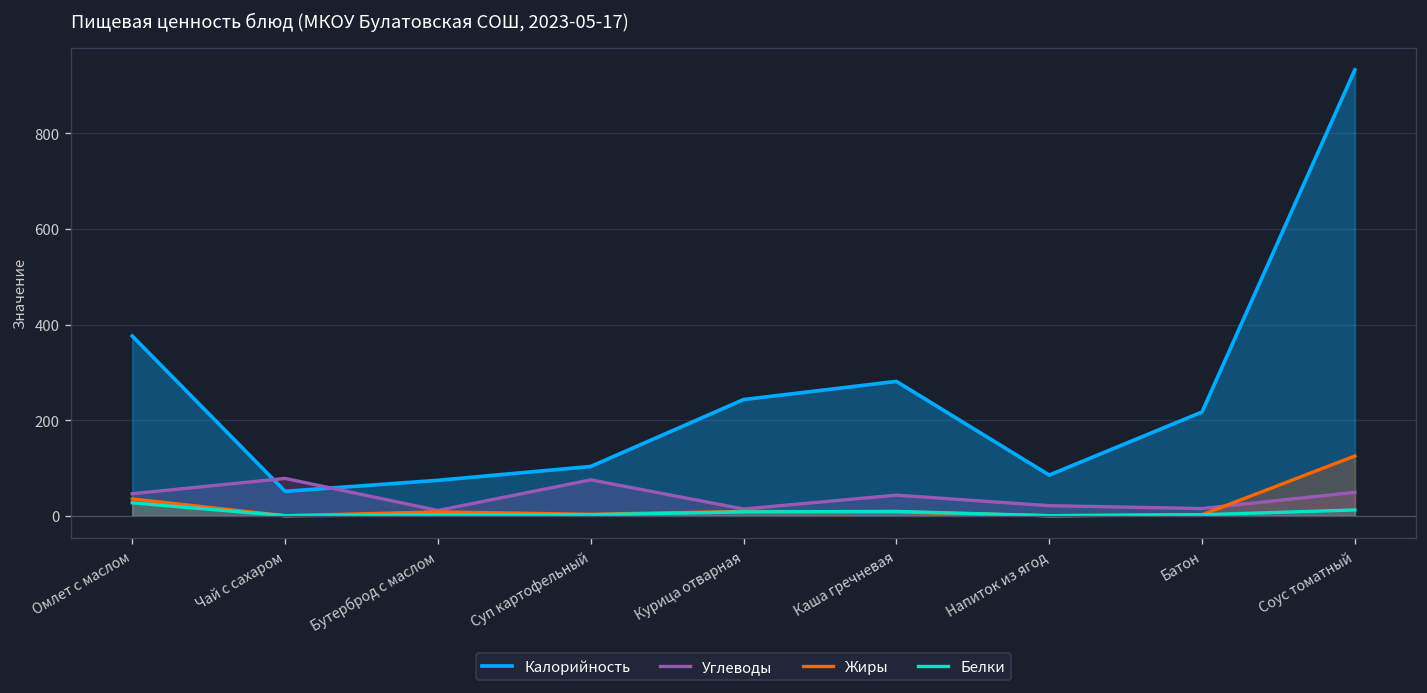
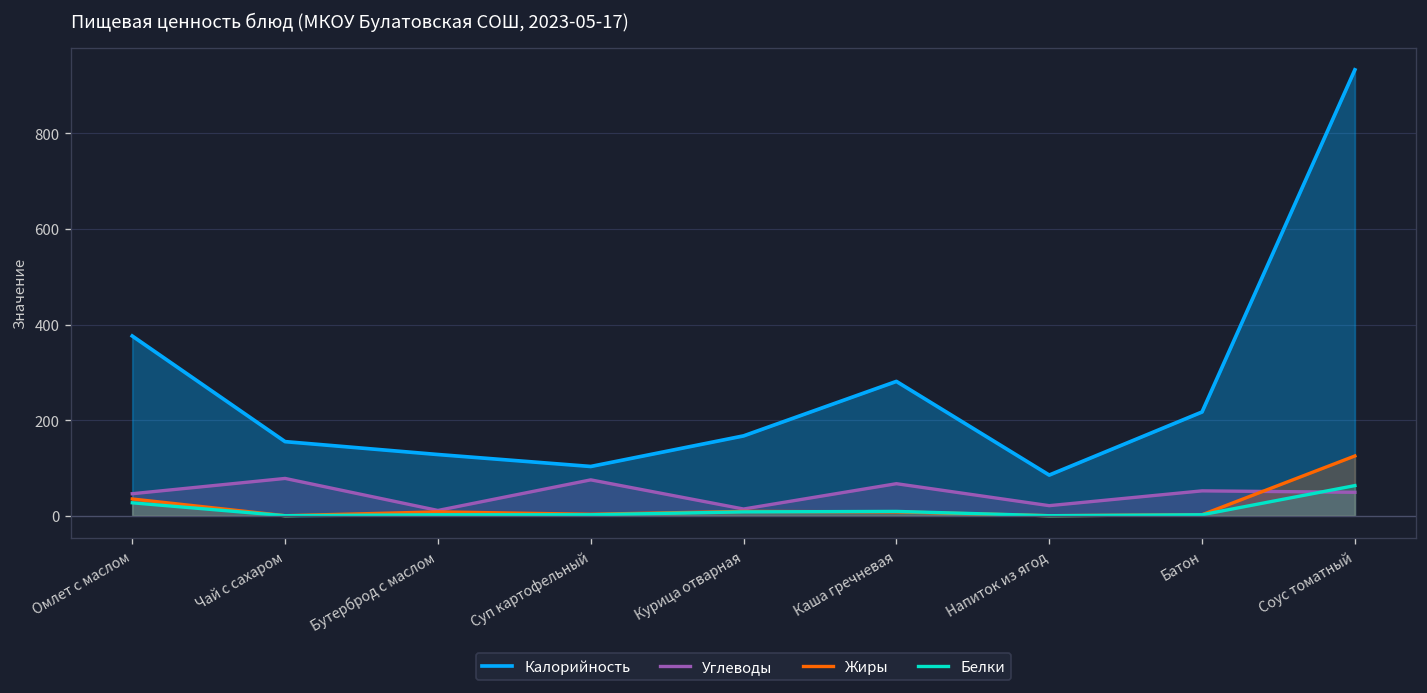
Калорийность, Чай с сахаром: 50 -> 160
Калорийность, Бутерброд с маслом: 70 -> 130
Калорийность, Курица отварная: 240 -> 170
Углеводы, Каша гречневая: 40 -> 70
Углеводы, Батон: 20 -> 50
Белки, Соус томатный: 10 -> 60
